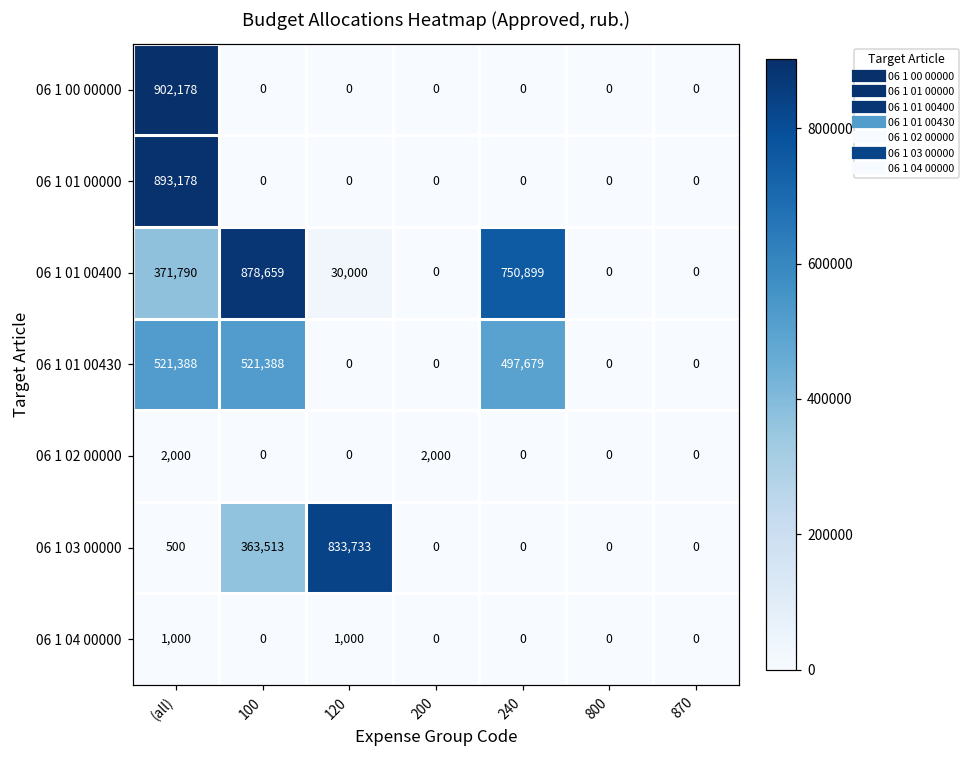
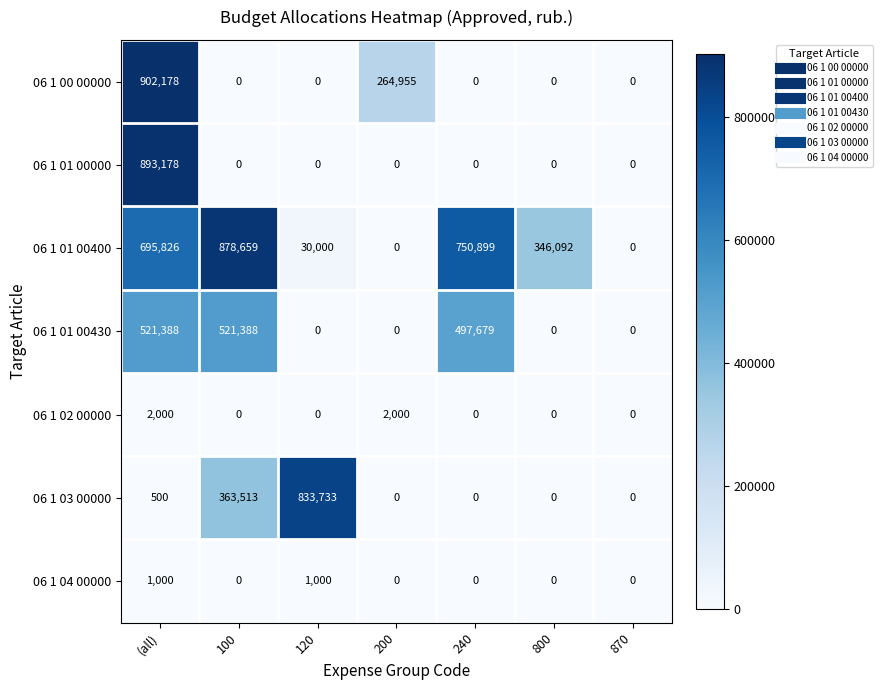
06 1 00 00000, 200: 0 -> 264,955
06 1 01 00400, (all): 371,790 -> 695,826
06 1 01 00400, 800: 0 -> 346,092
